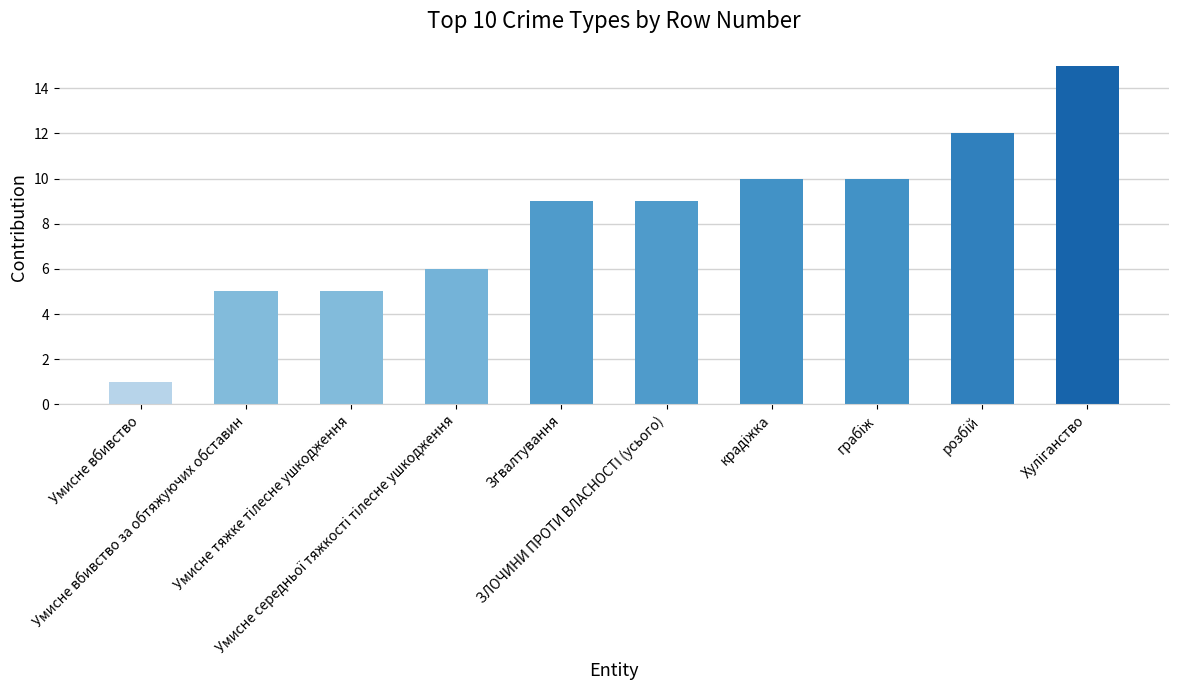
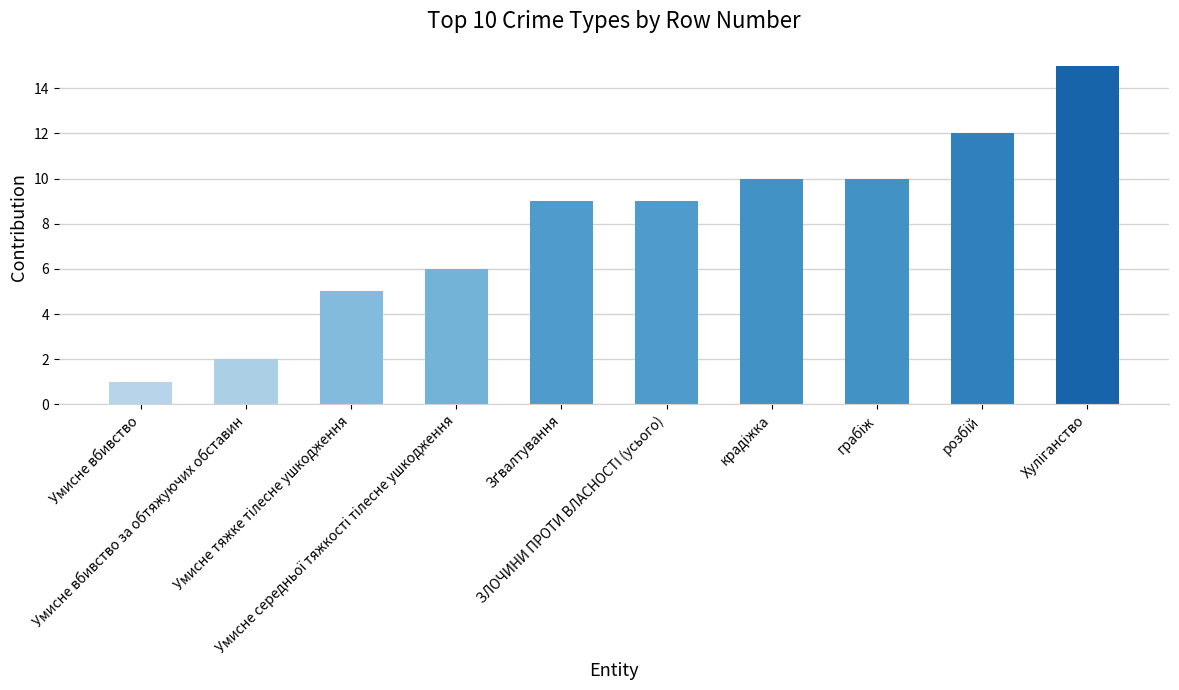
Умисне вбивство за обтяжуючих обставин: 5 -> 2
